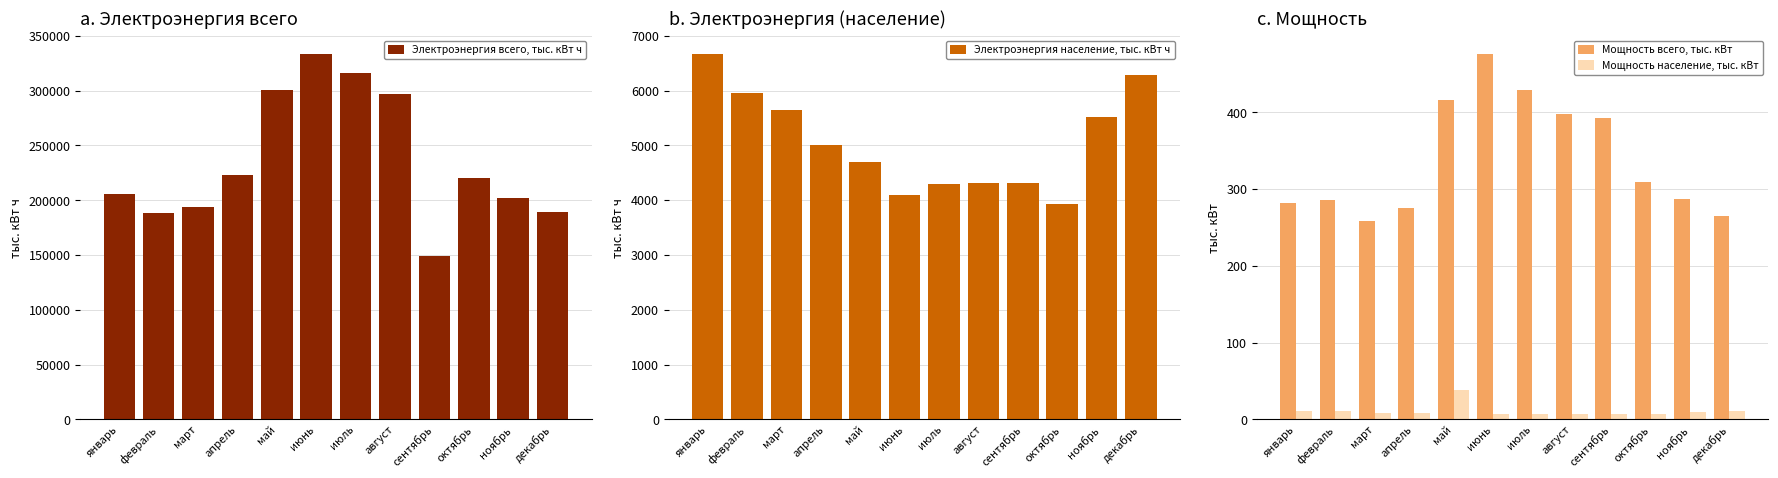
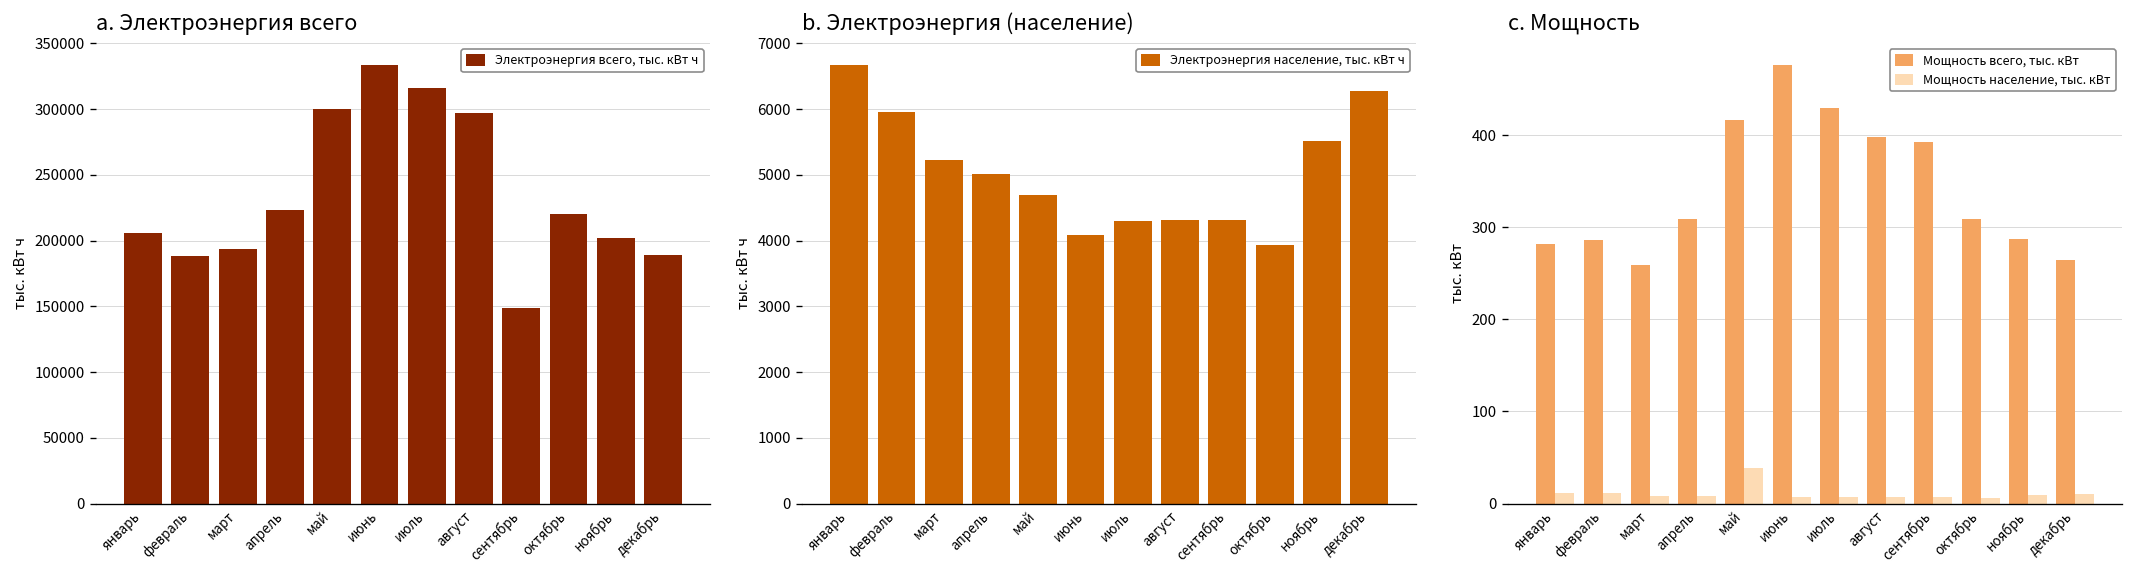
b. Электроэнергия (население), март: 5600 -> 5200
c. Мощность, Мощность всего, тыс. кВт, апрель: 280 -> 310
